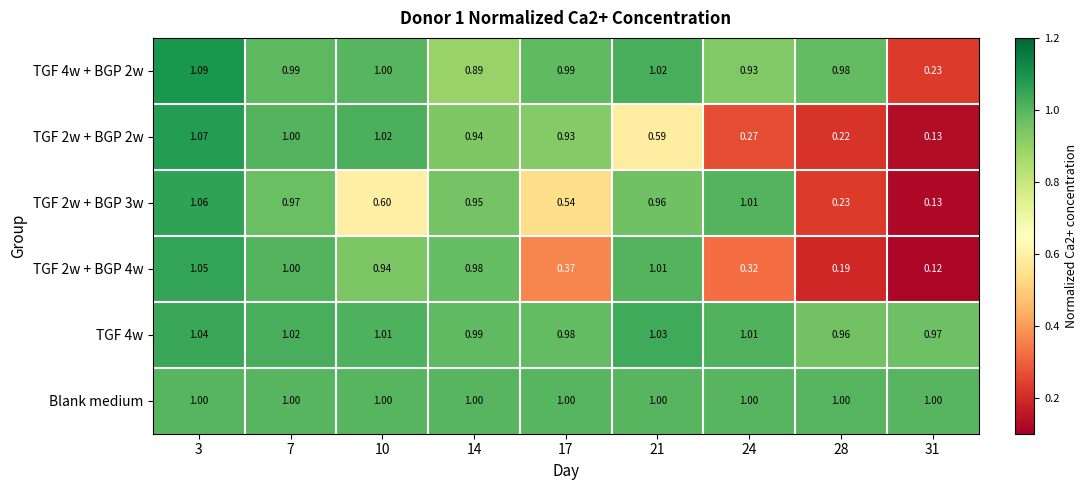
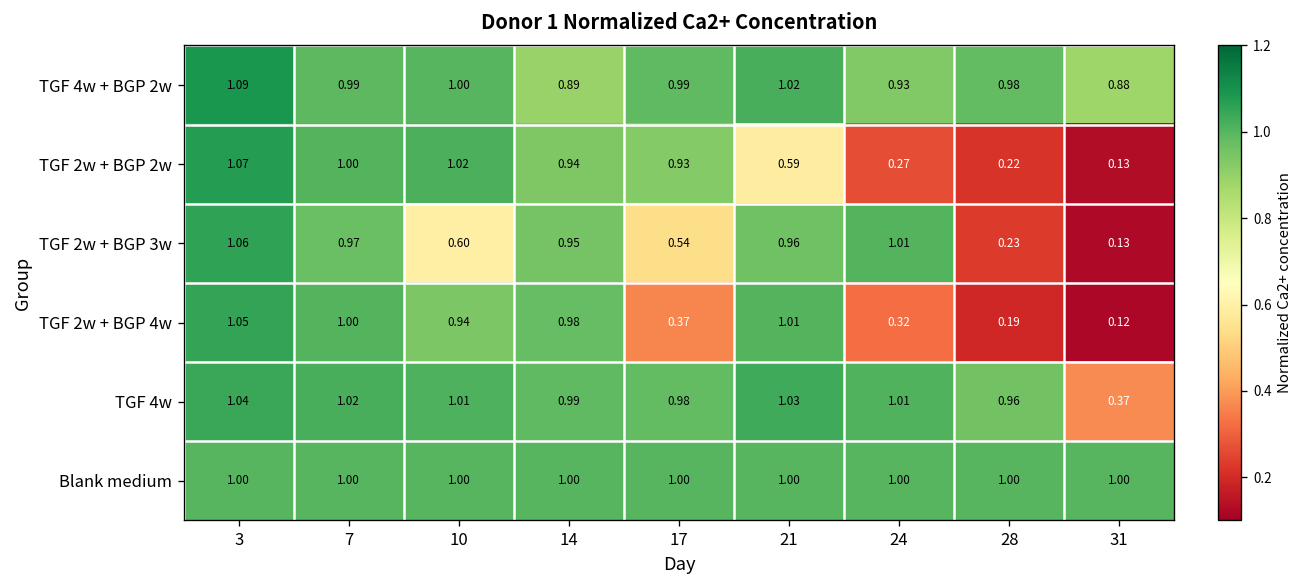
TGF 4w + BGP 2w, 31: 0.23 -> 0.88
TGF 4w, 31: 0.97 -> 0.37
